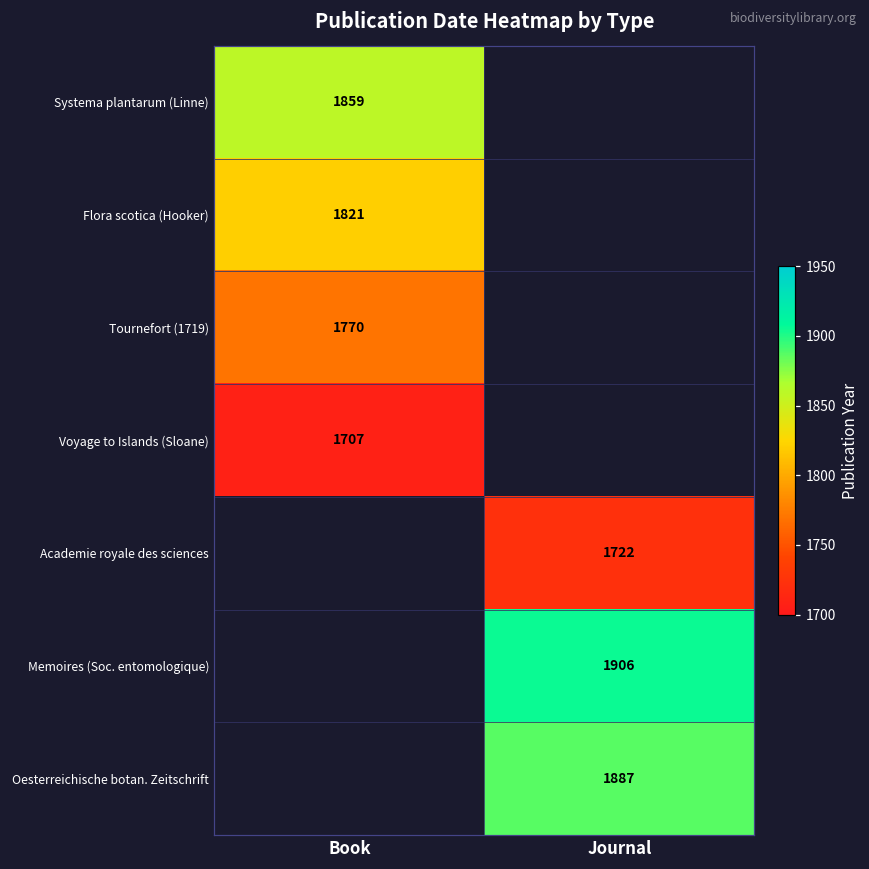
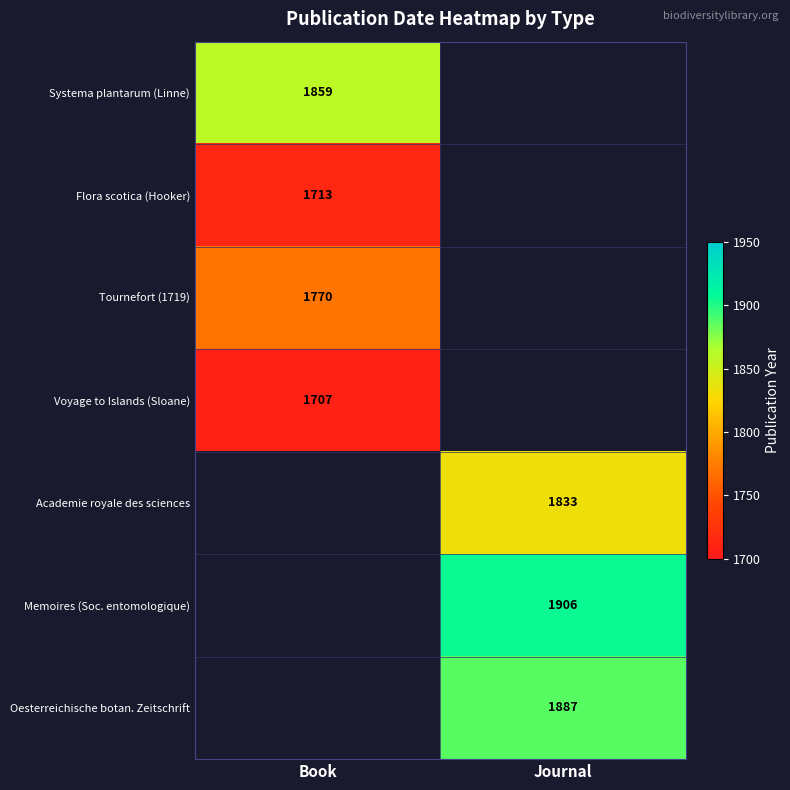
Flora scotica (Hooker), Book: 1821 -> 1713
Academie royale des sciences, Journal: 1722 -> 1833
